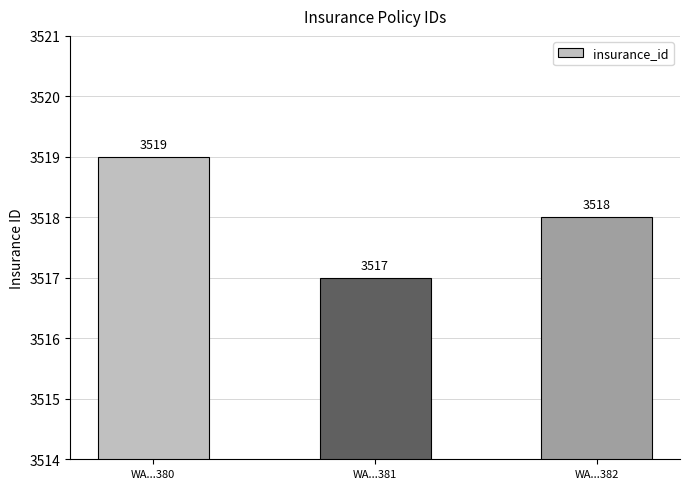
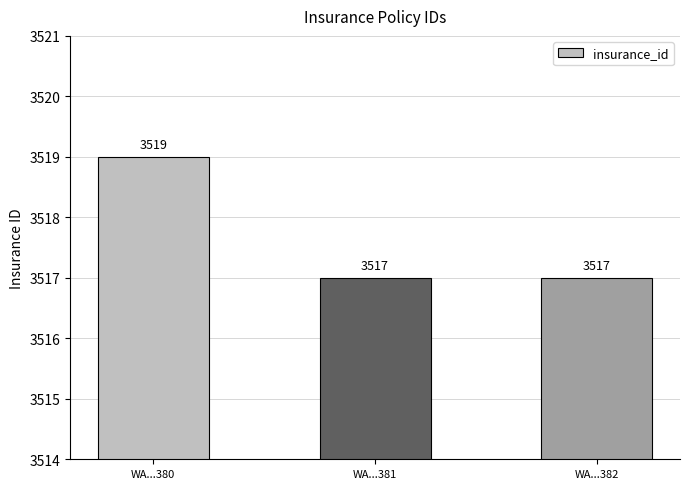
WA...382: 3518 -> 3517
